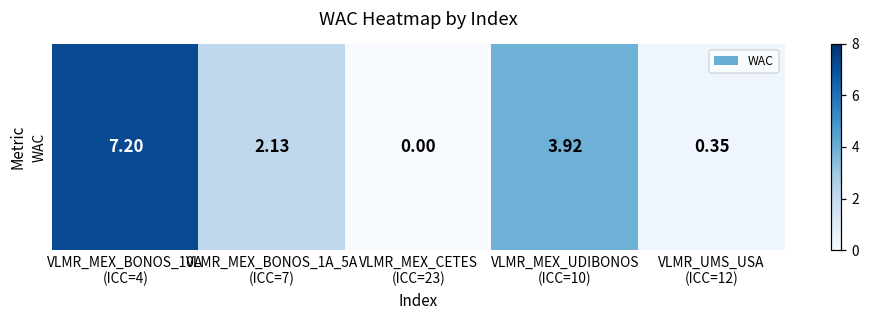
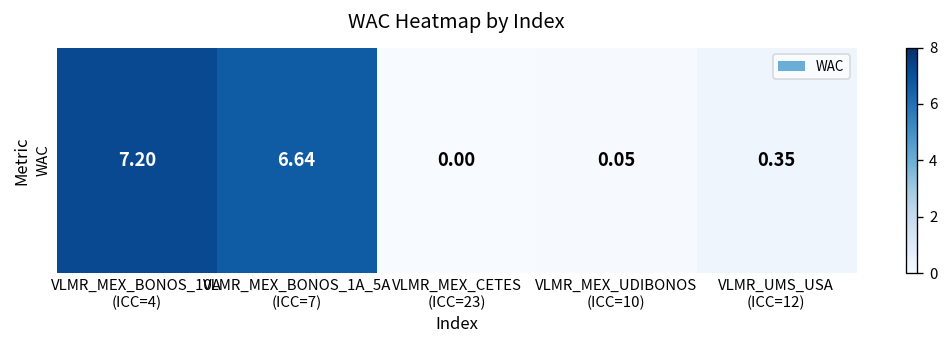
WAC, VLMR_MEX_BONOS_1A_5A (ICC=7): 2.13 -> 6.64
WAC, VLMR_MEX_UDIBONOS (ICC=10): 3.92 -> 0.05
